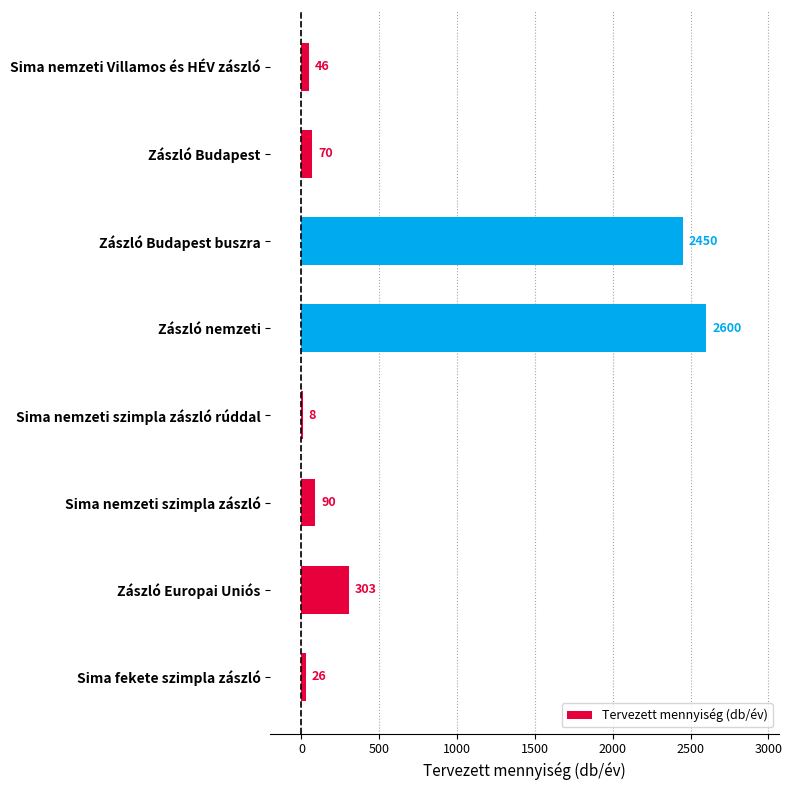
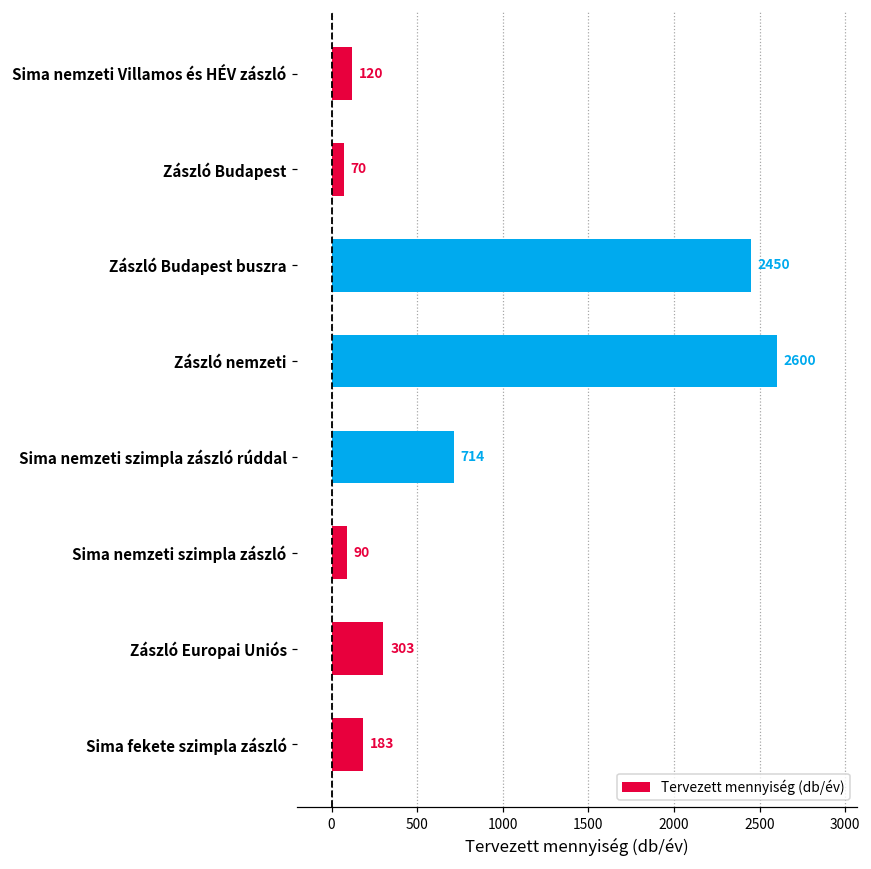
Sima nemzeti Villamos és HÉV zászló: 46 -> 120
Sima nemzeti szimpla zászló rúddal: 8 -> 714
Sima fekete szimpla zászló: 26 -> 183
